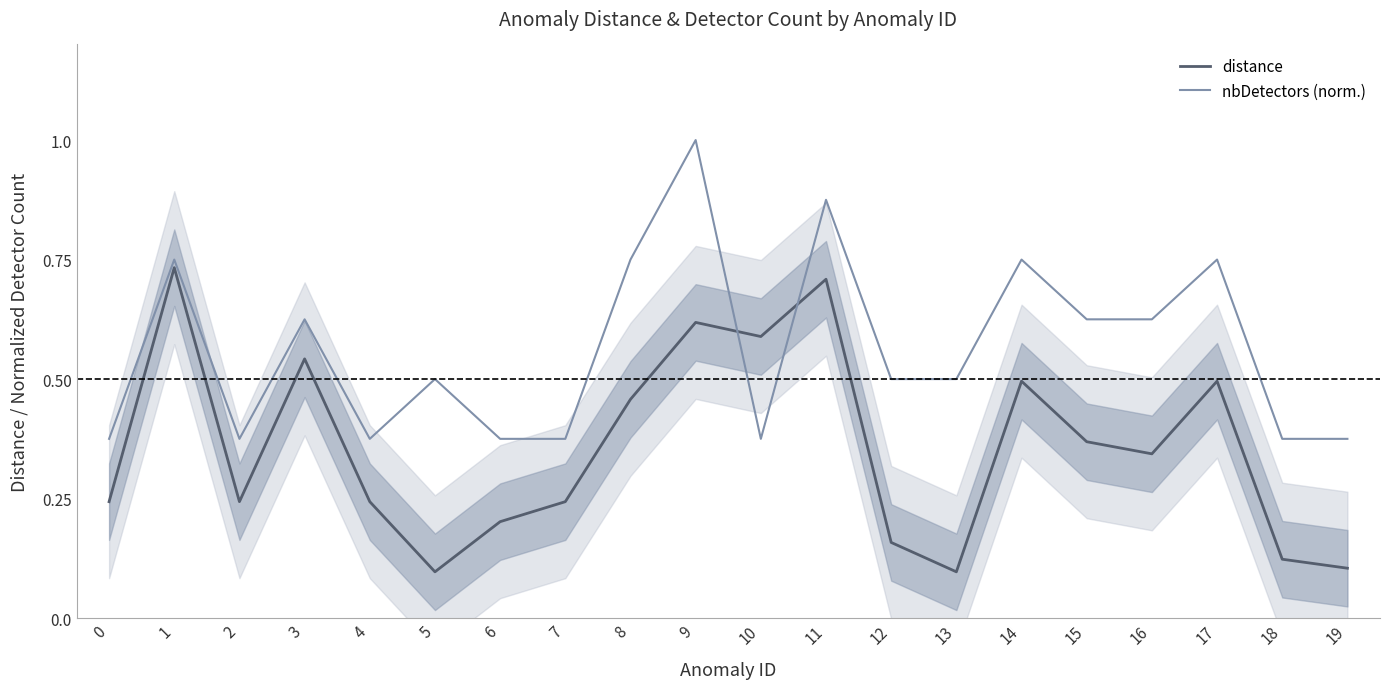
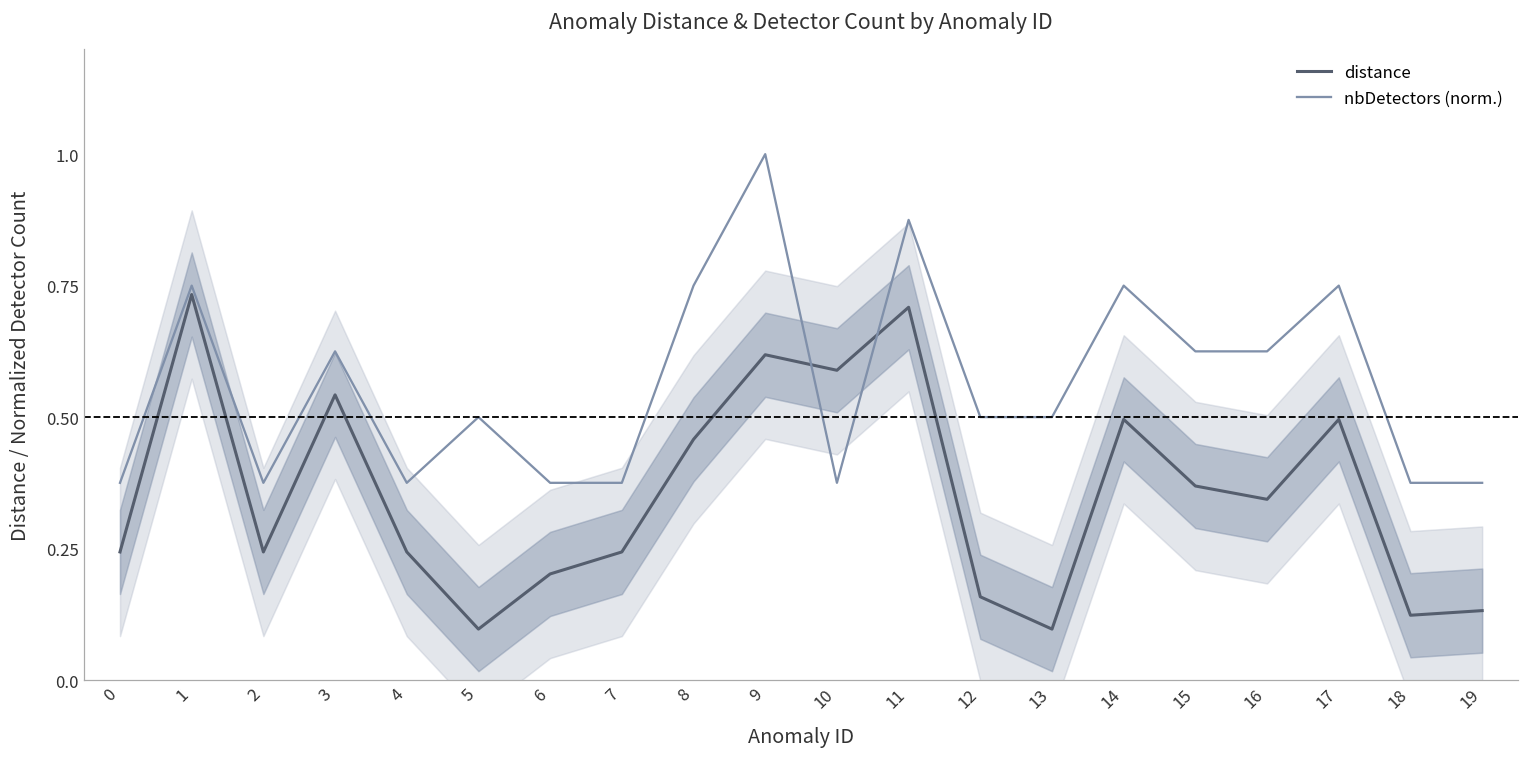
distance, 19: 0.10 -> 0.13
